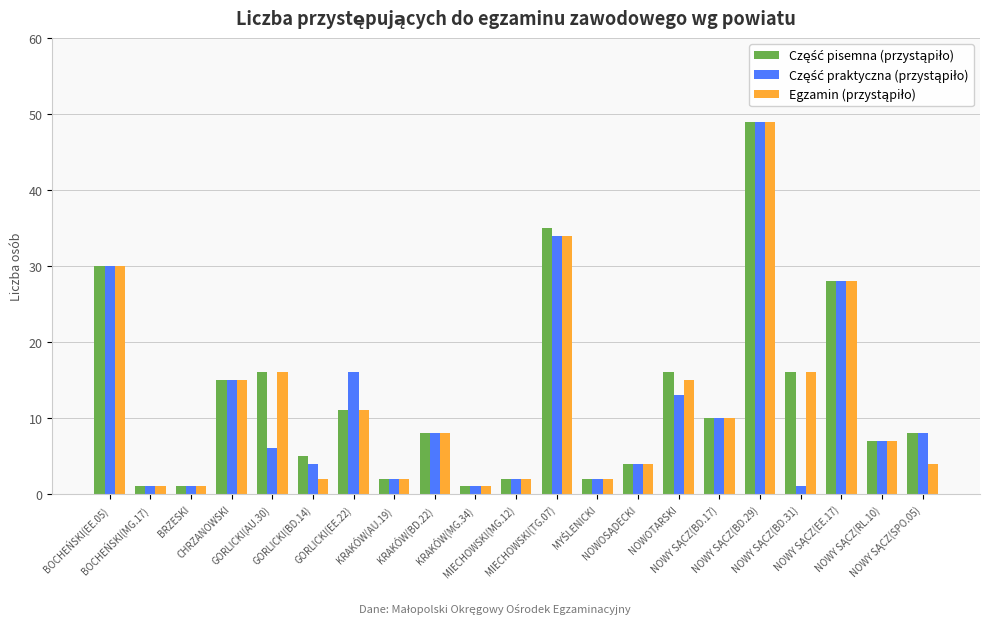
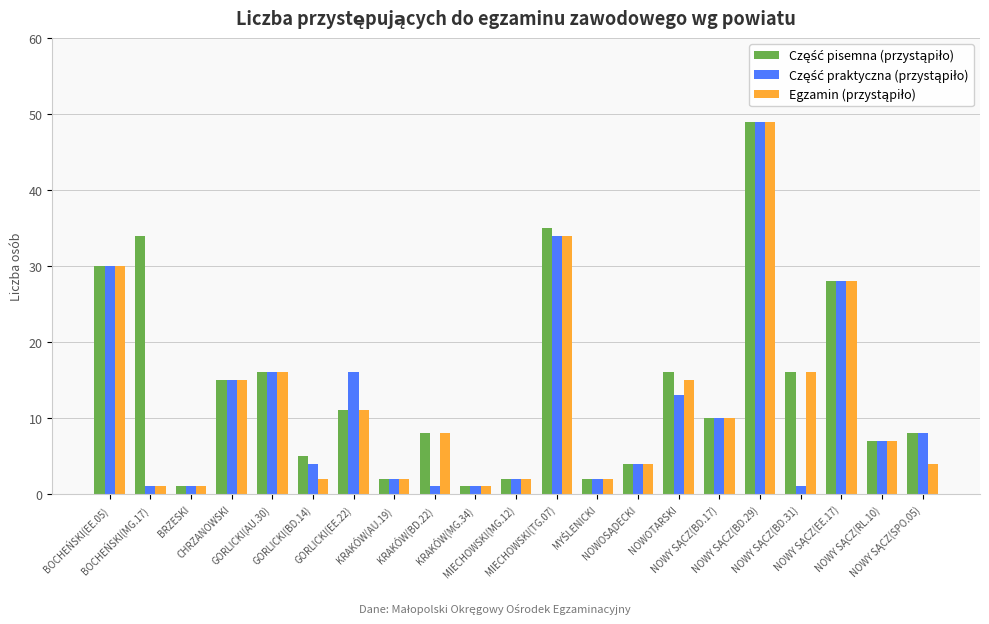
Część pisemna (przystąpiło), BOCHEŃSKI(MG.17): 1 -> 34
Część praktyczna (przystąpiło), GORLICKI(AU.30): 6 -> 16
Część praktyczna (przystąpiło), KRAKÓW(BD.22): 8 -> 1
